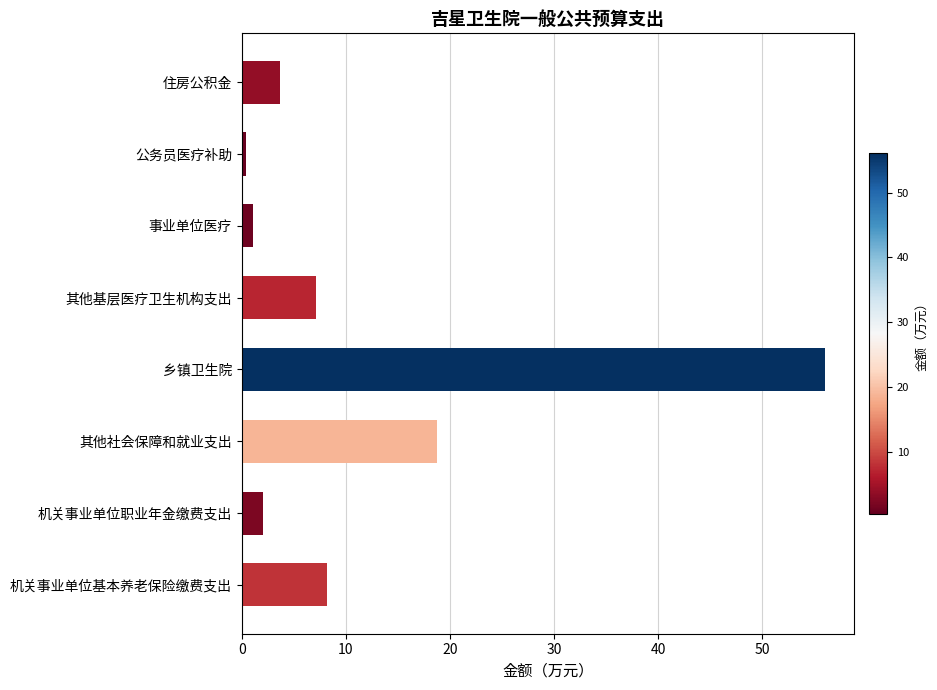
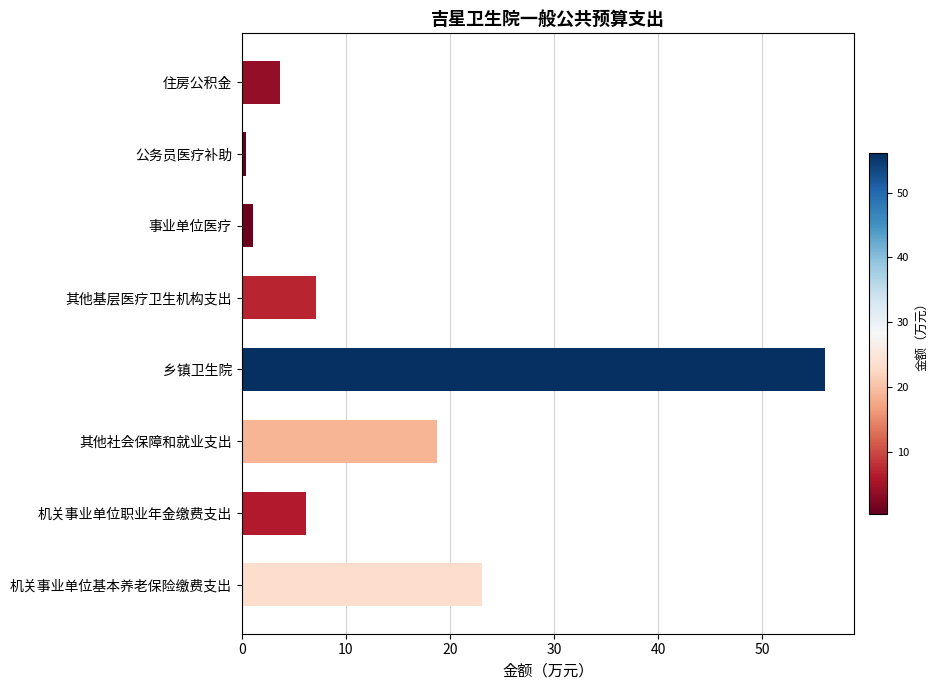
机关事业单位职业年金缴费支出: 2.0 -> 6.2
机关事业单位基本养老保险缴费支出: 8.2 -> 23.1
